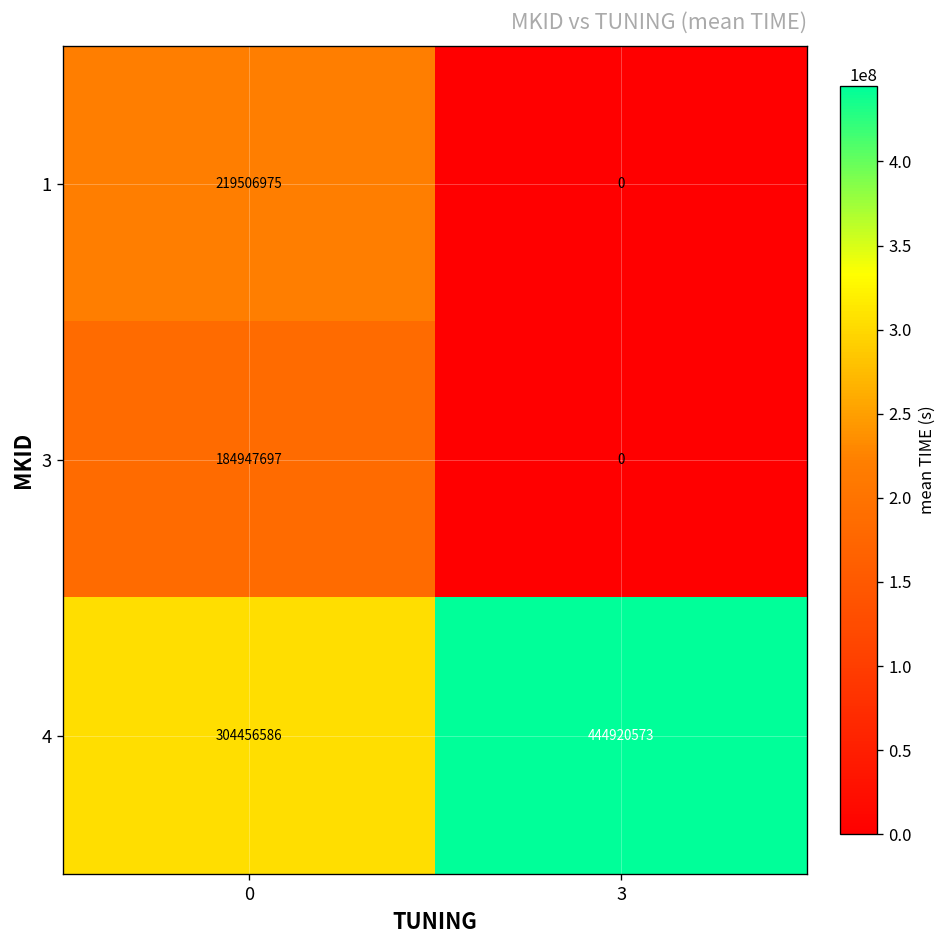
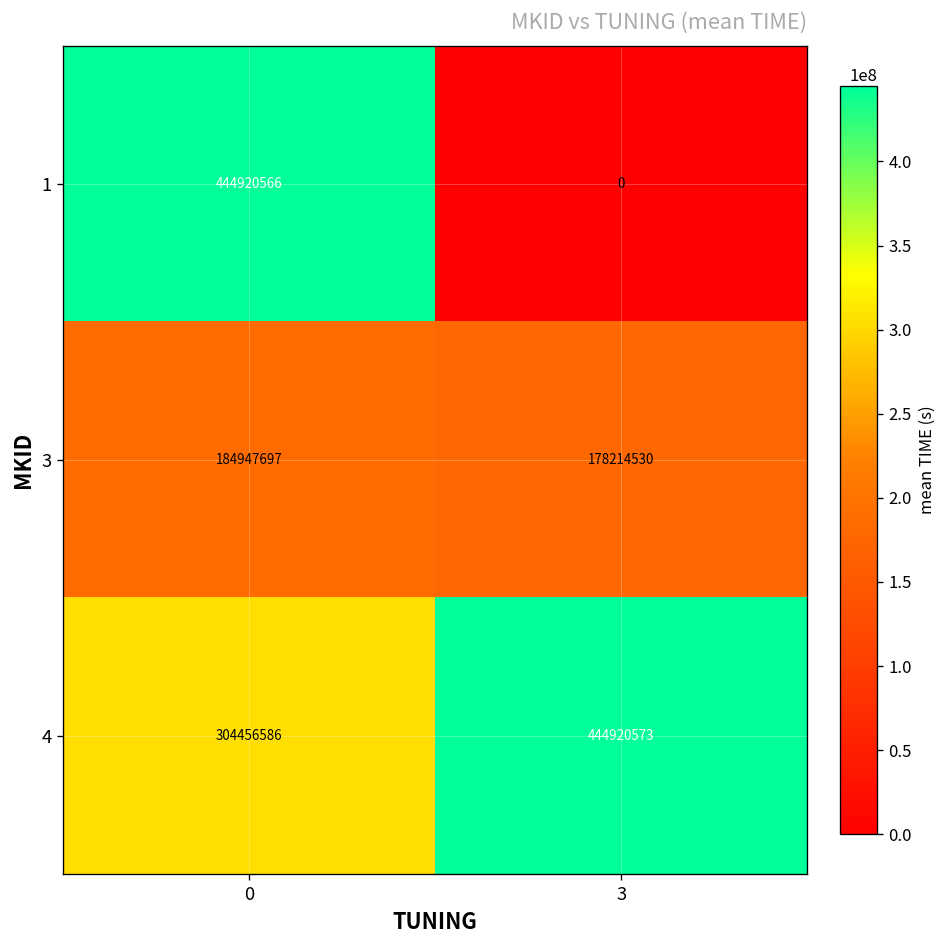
1, 0: 219506975 -> 444920566
3, 3: 0 -> 178214530
